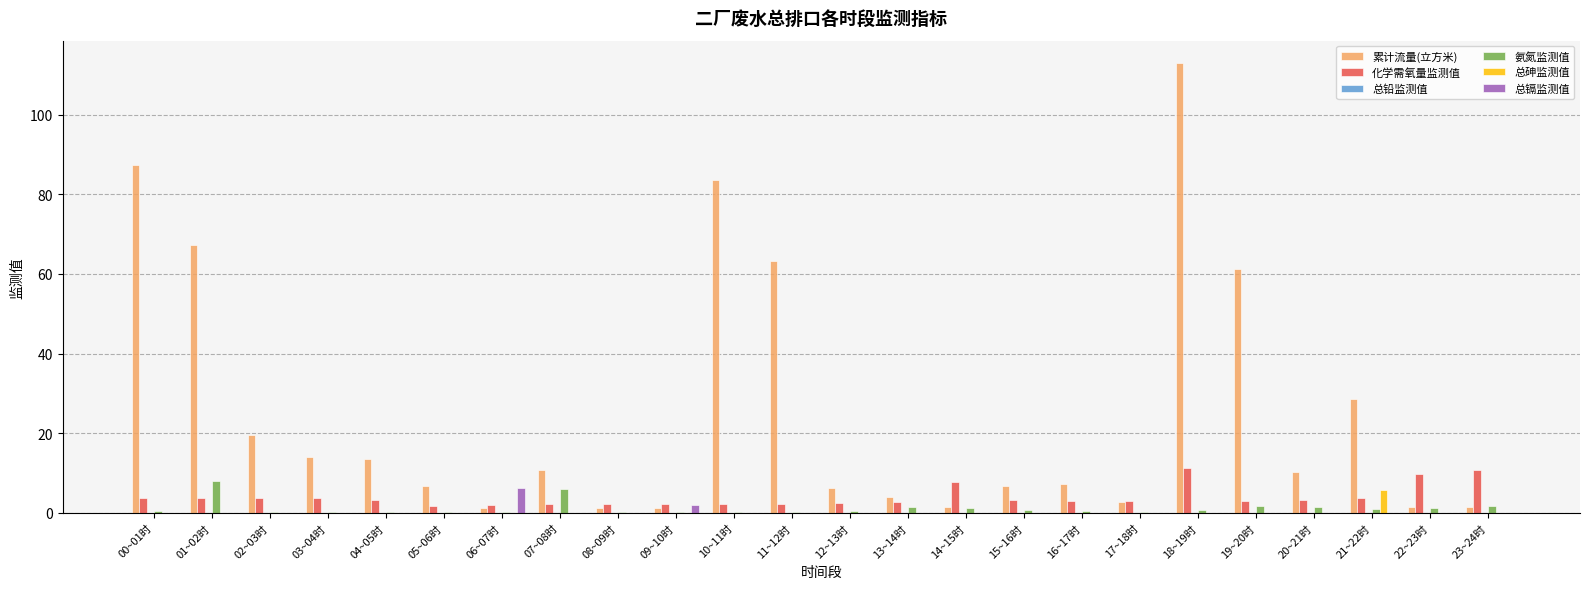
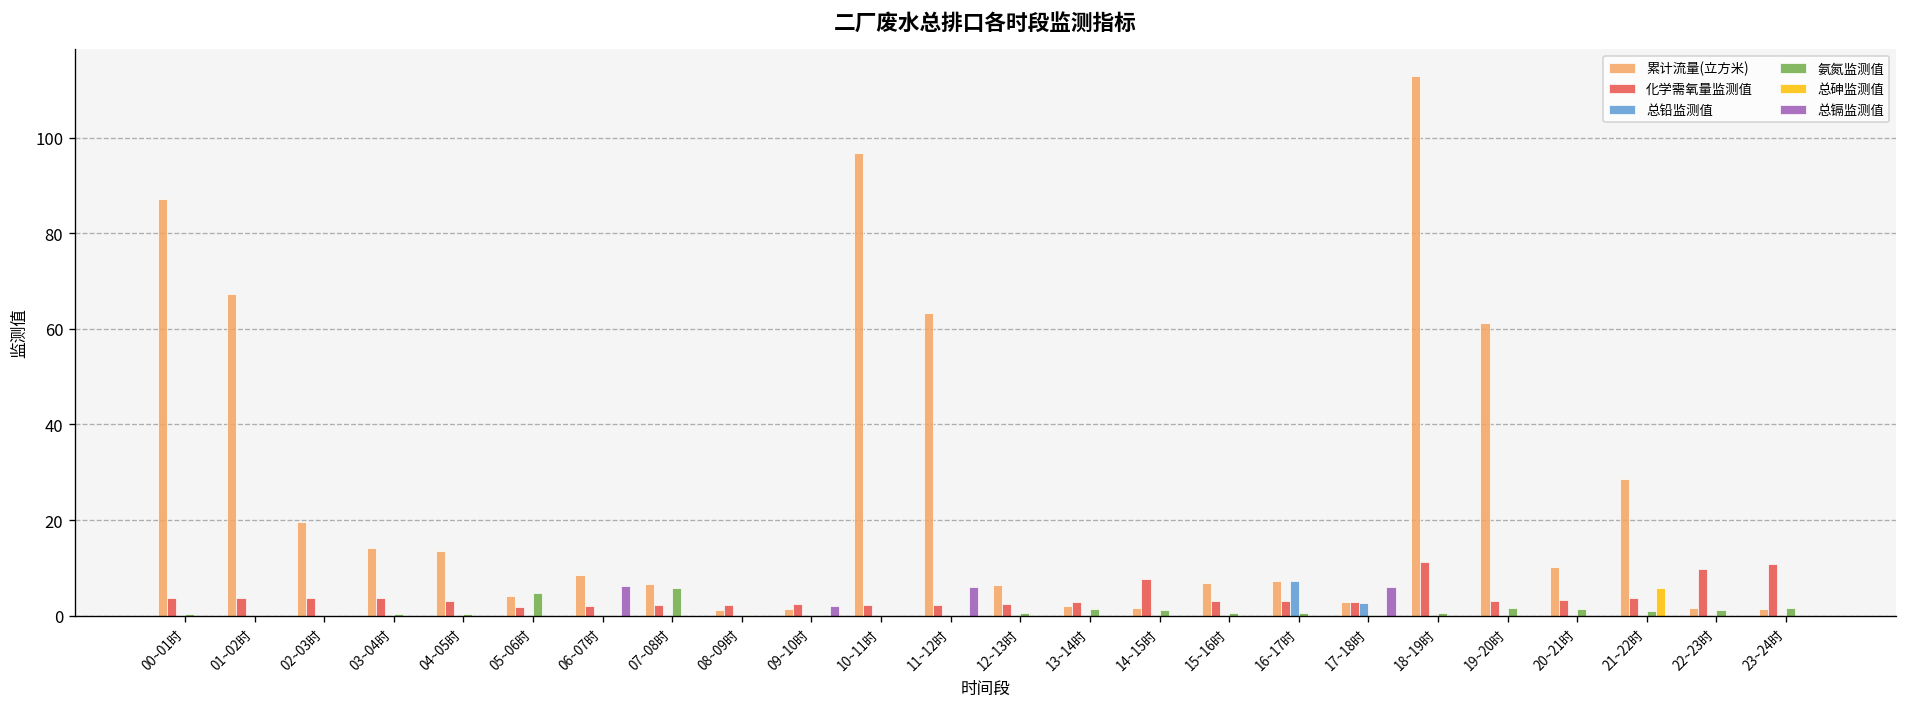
氨氮监测值, 01~02时: 8 -> 0
累计流量(立方米), 05~06时: 7 -> 4
氨氮监测值, 05~06时: 0 -> 5
累计流量(立方米), 06~07时: 1 -> 8
累计流量(立方米), 07~08时: 11 -> 7
累计流量(立方米), 10~11时: 84 -> 97
总镉监测值, 11~12时: 0 -> 6
累计流量(立方米), 13~14时: 4 -> 2
总铅监测值, 16~17时: 0 -> 7
总铅监测值, 17~18时: 0 -> 3
总镉监测值, 17~18时: 0 -> 6
